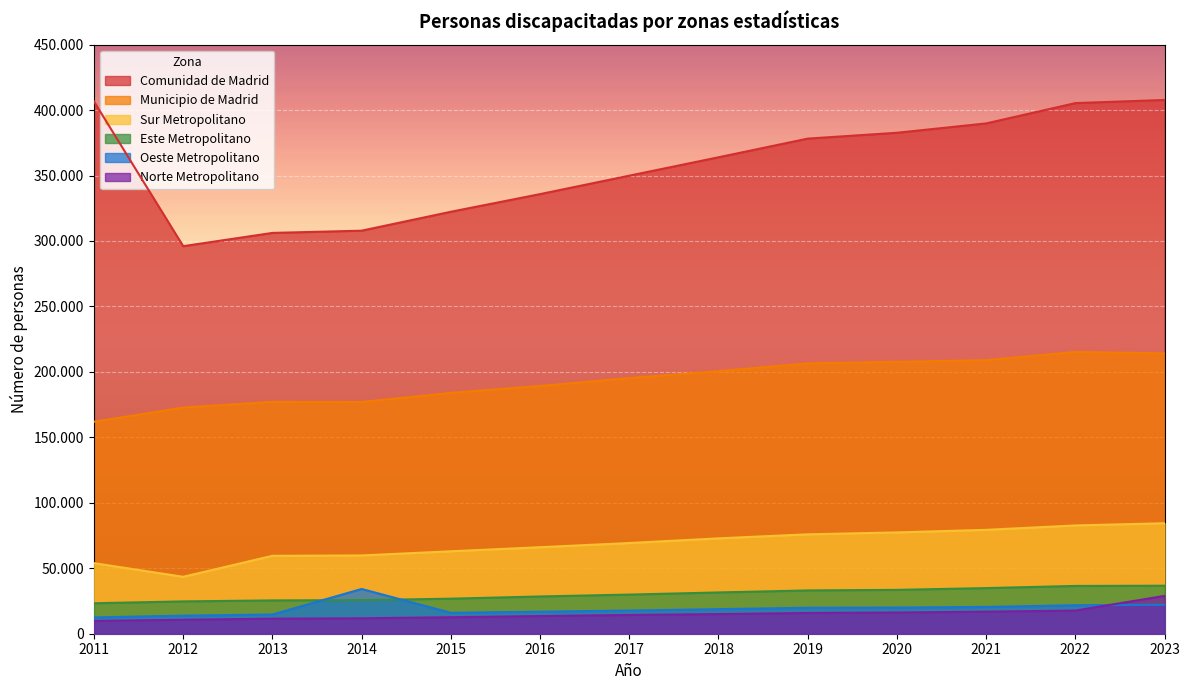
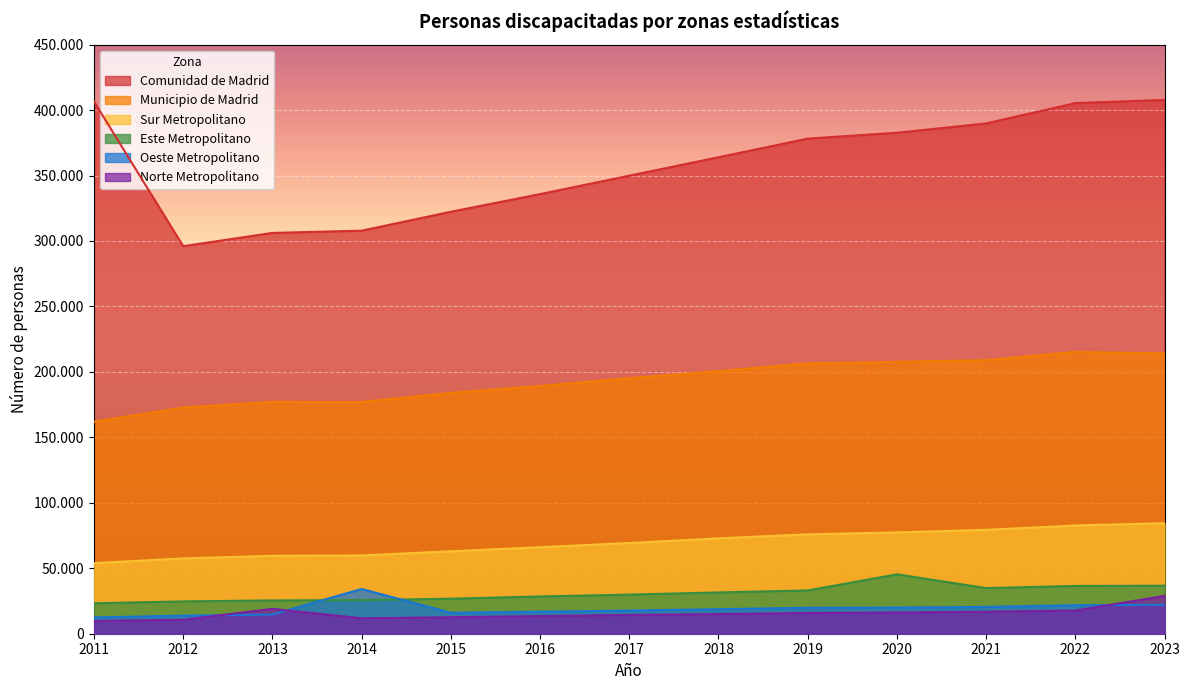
Sur Metropolitano, 2012: 43 -> 58
Norte Metropolitano, 2013: 12 -> 19
Este Metropolitano, 2020: 34 -> 45
